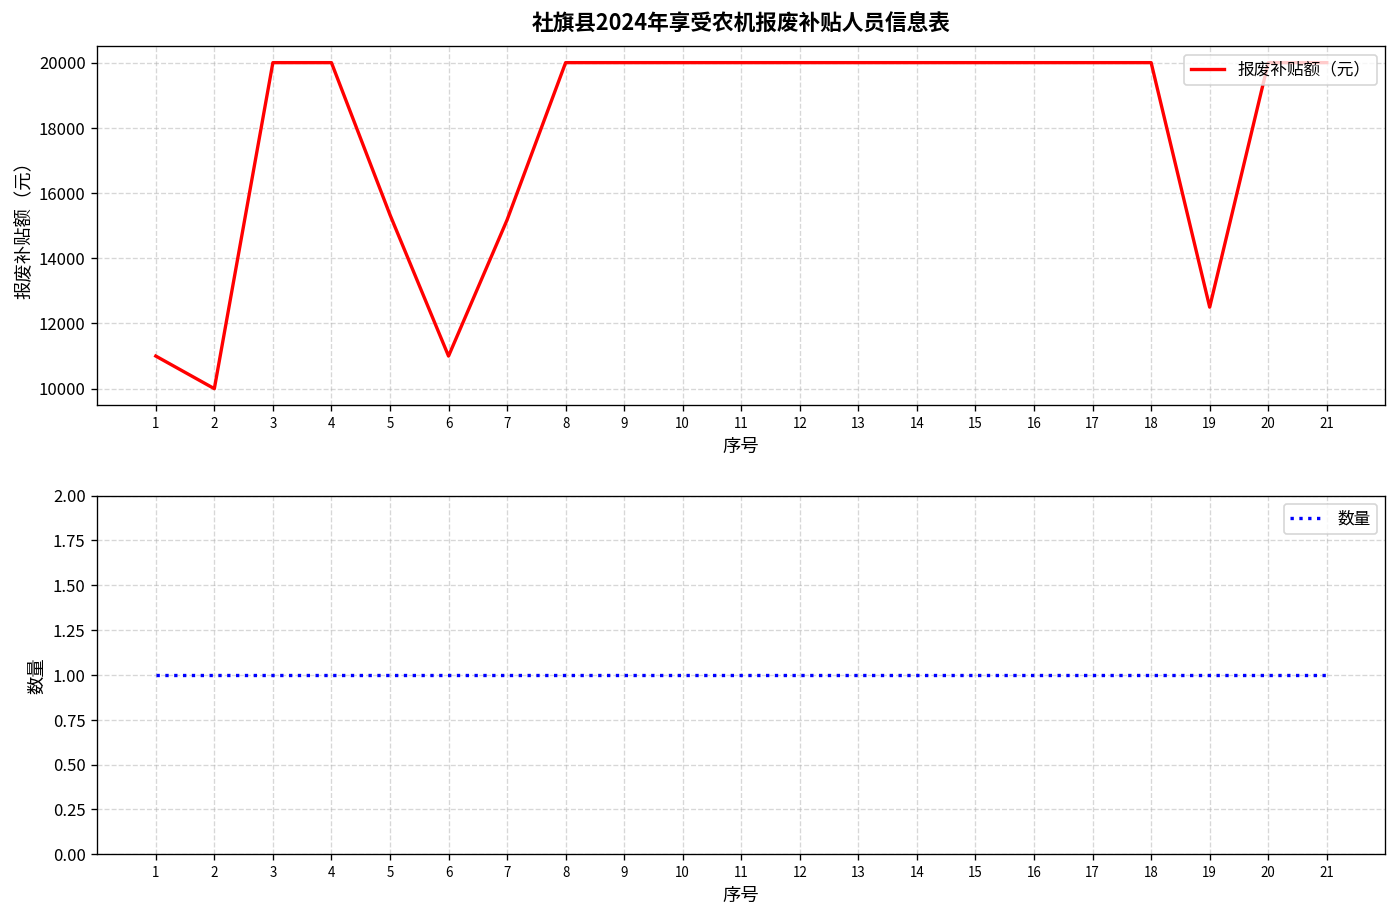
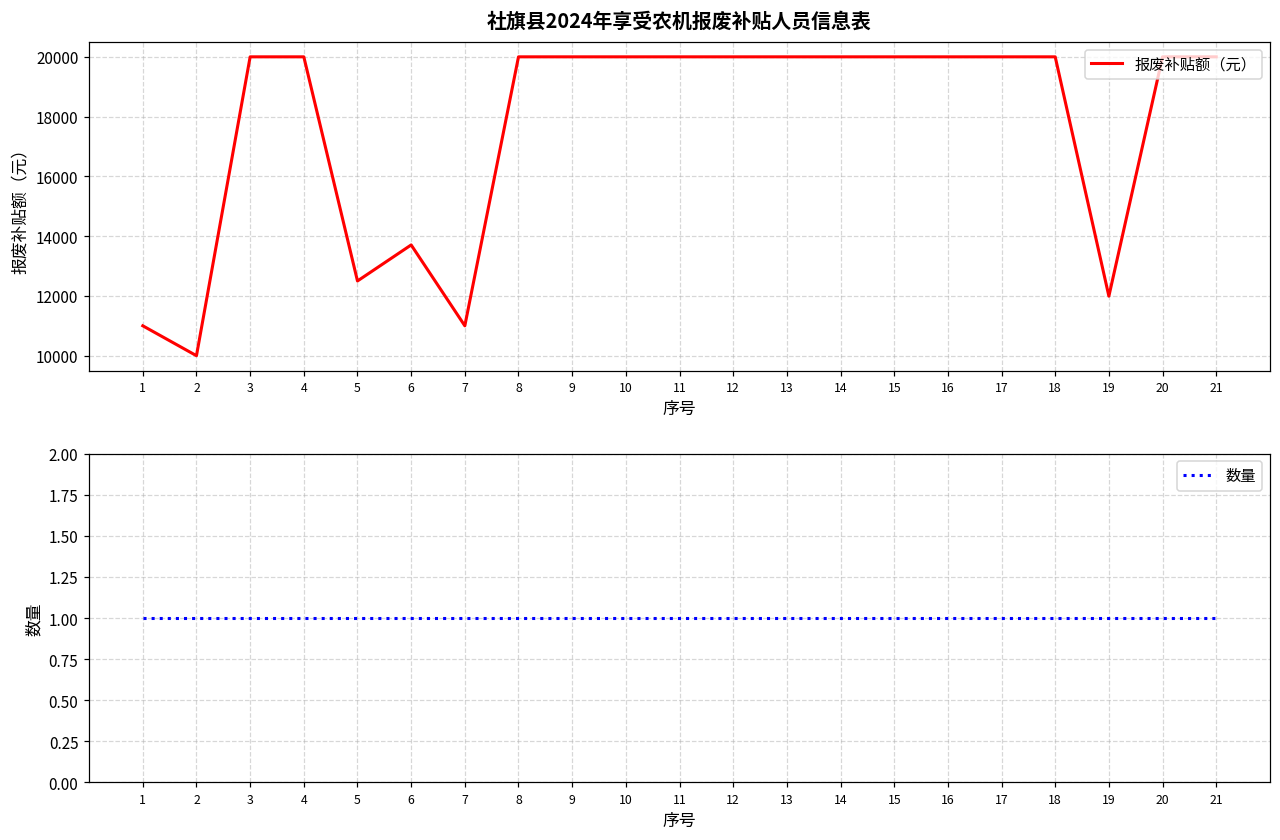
社旗县2024年享受农机报废补贴人员信息表, 5: 15300 -> 12500
社旗县2024年享受农机报废补贴人员信息表, 6: 11000 -> 13700
社旗县2024年享受农机报废补贴人员信息表, 7: 15200 -> 11000
社旗县2024年享受农机报废补贴人员信息表, 19: 12500 -> 12000
